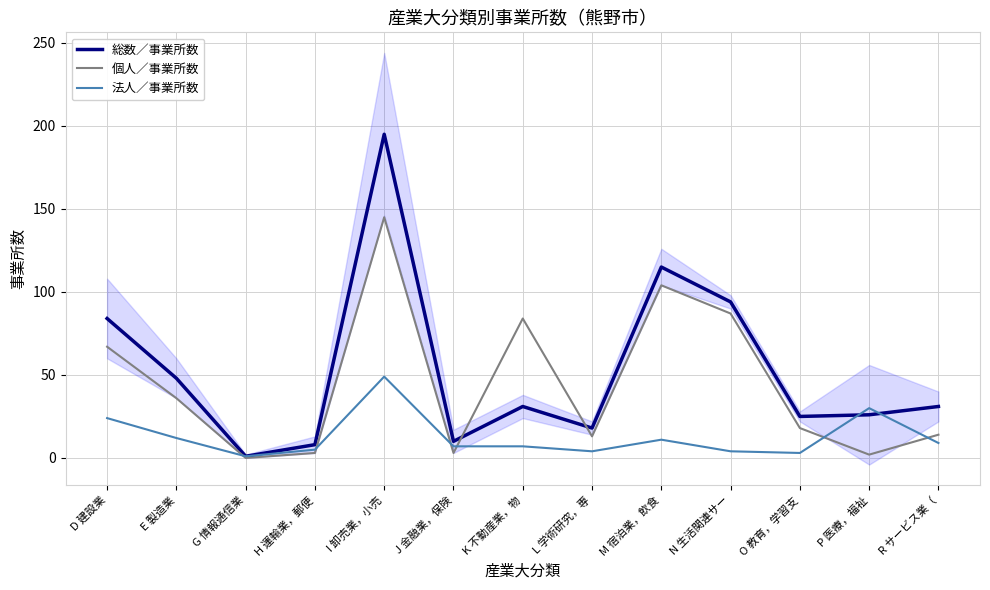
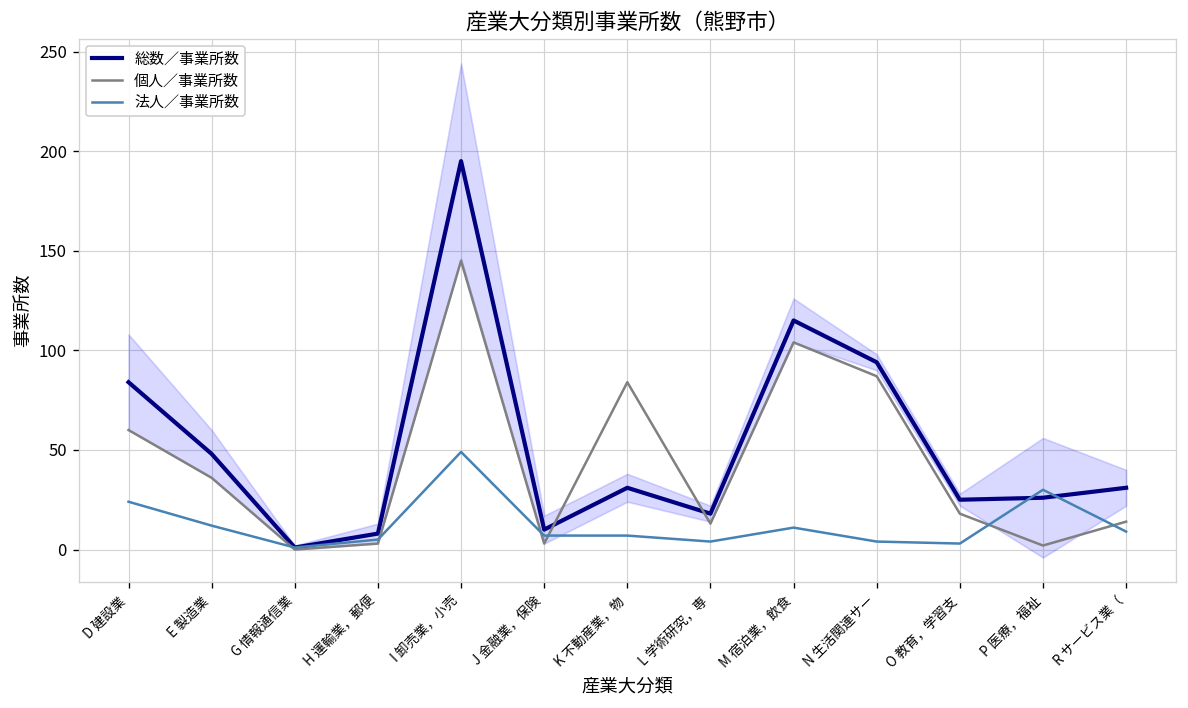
個人／事業所数, D 建設業: 67 -> 60
